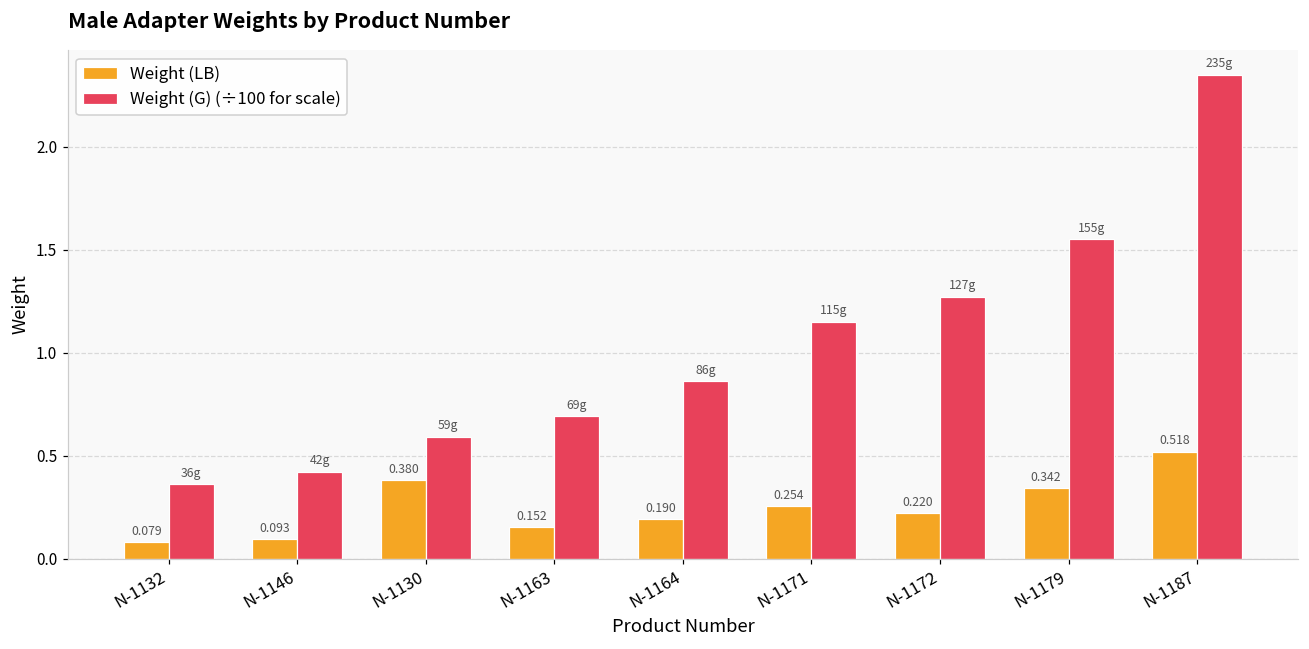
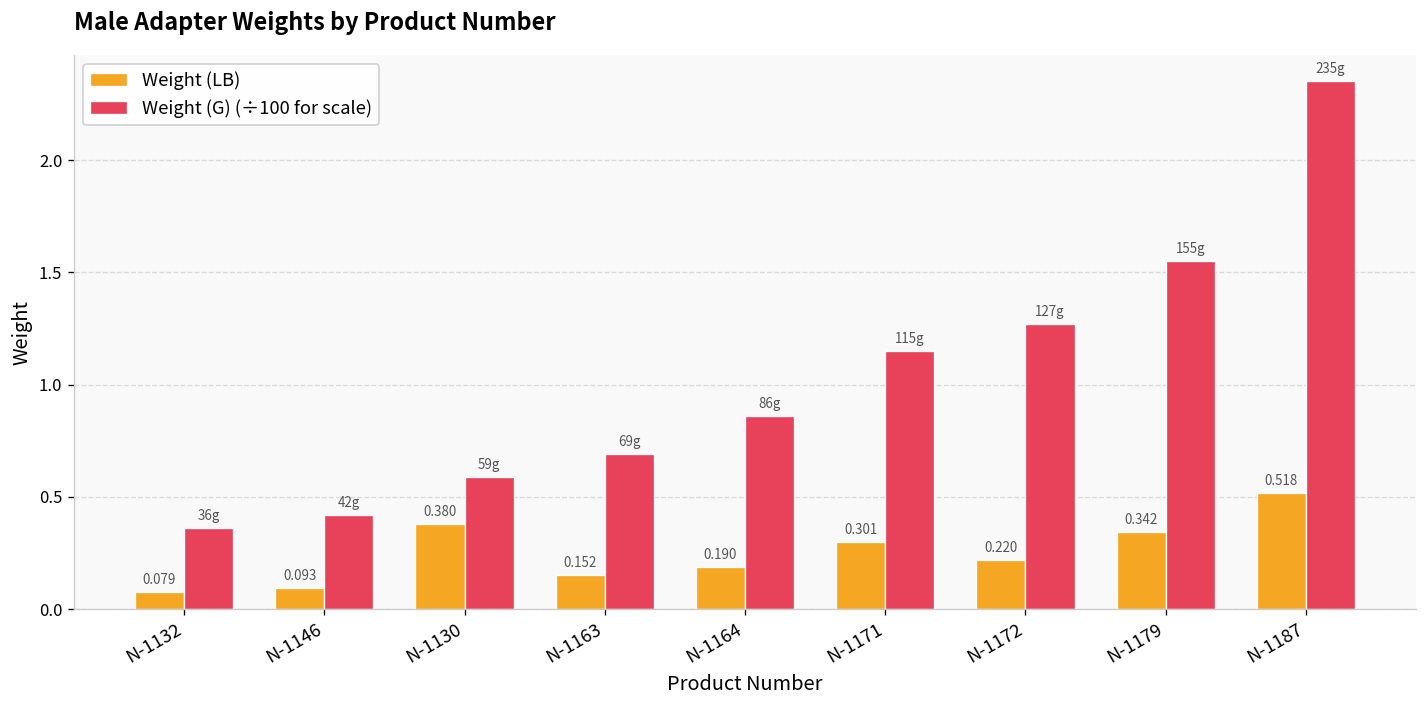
Weight (LB), N-1171: 0.254 -> 0.301
